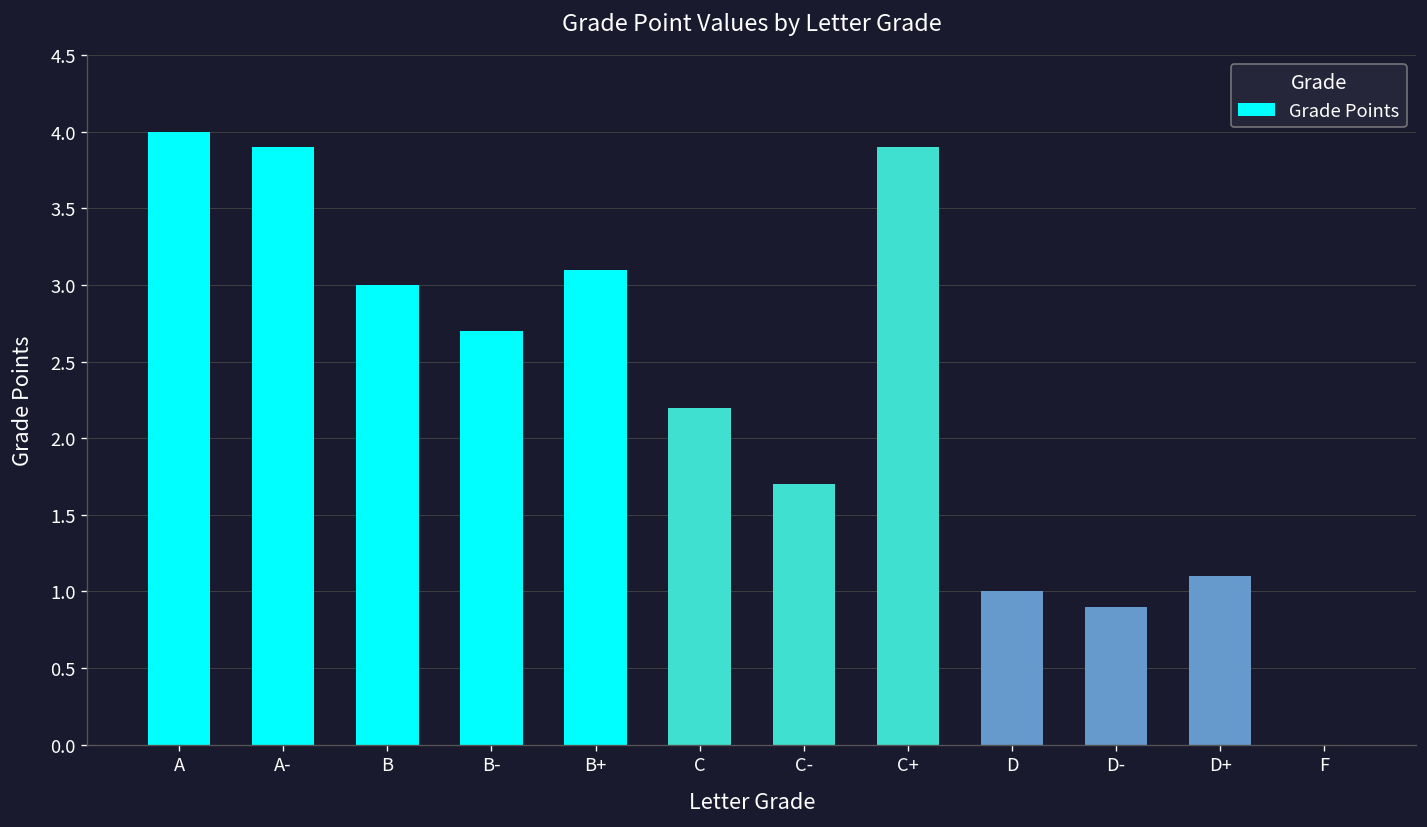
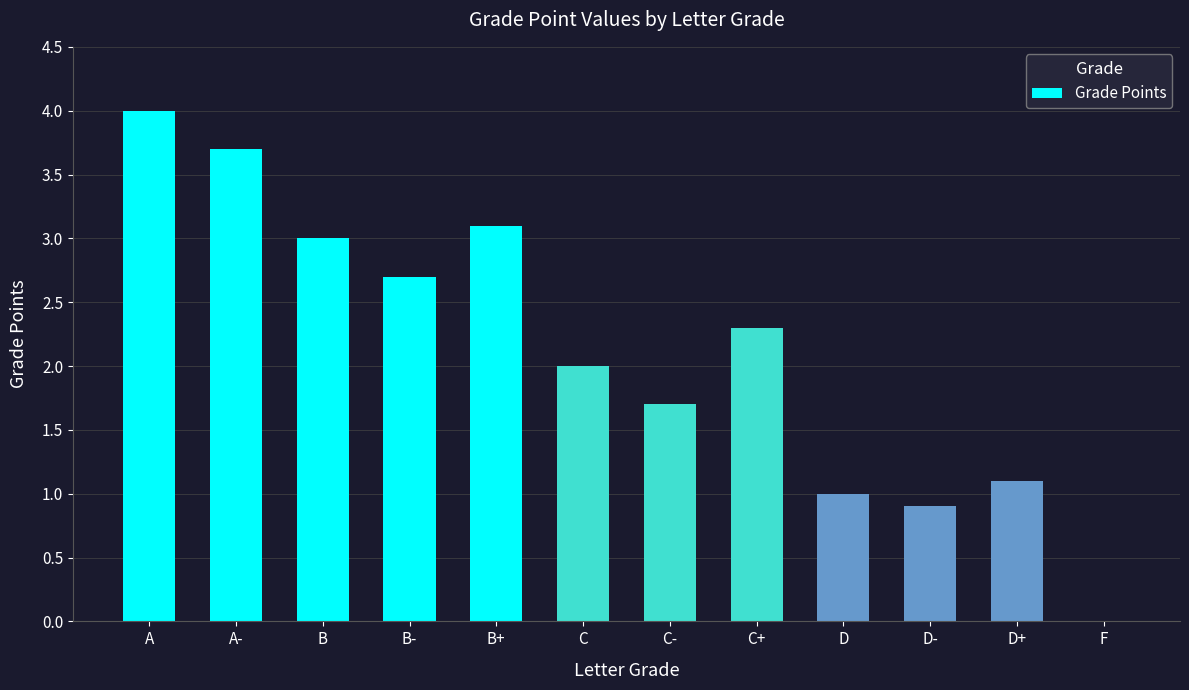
A-: 3.9 -> 3.7
C: 2.2 -> 2.0
C+: 3.9 -> 2.3
